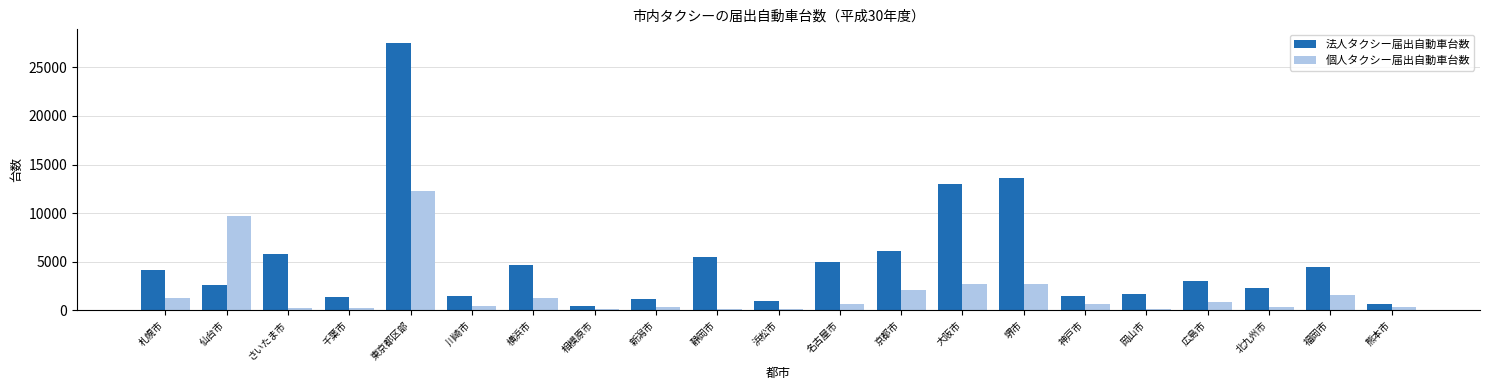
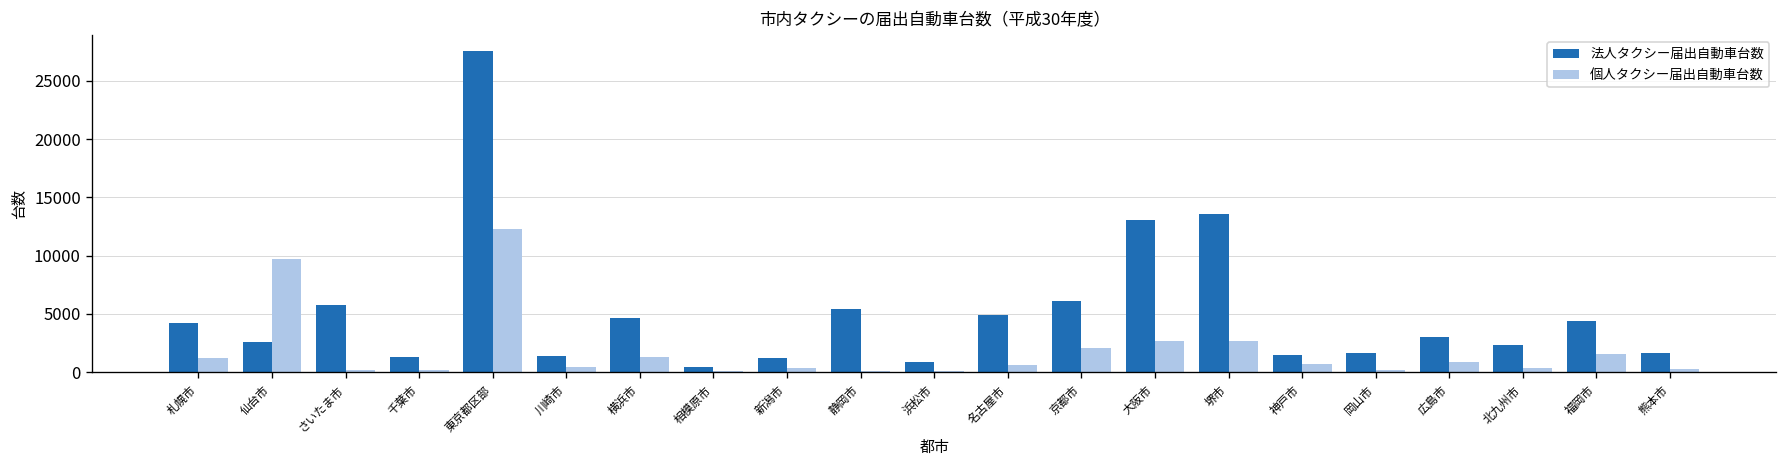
法人タクシー届出自動車台数, 熊本市: 1000 -> 2000
